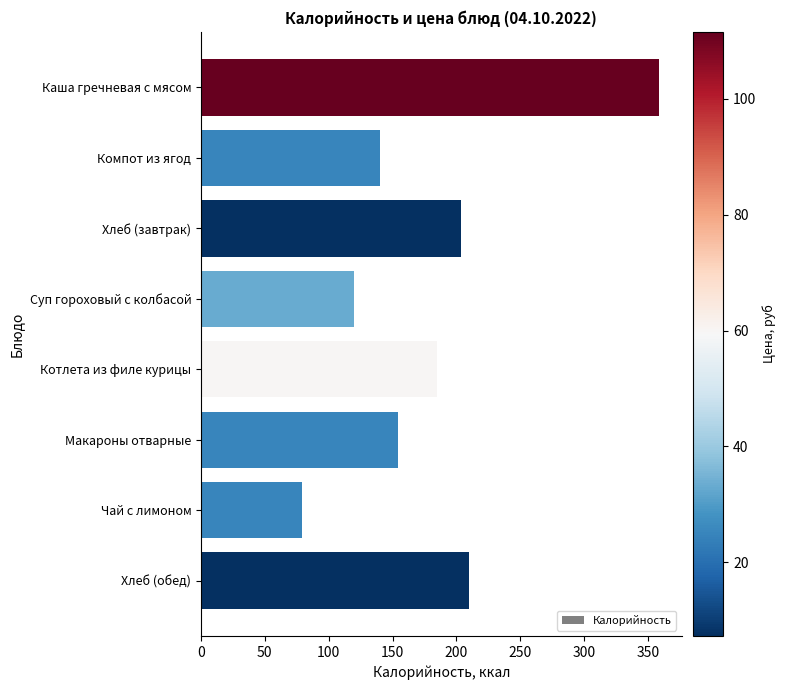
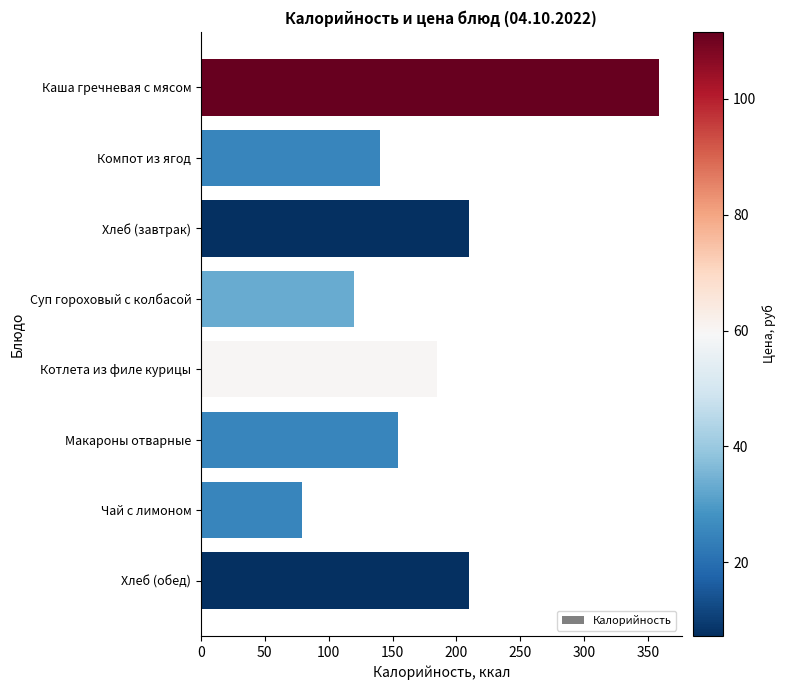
Хлеб (завтрак): 204 -> 210
